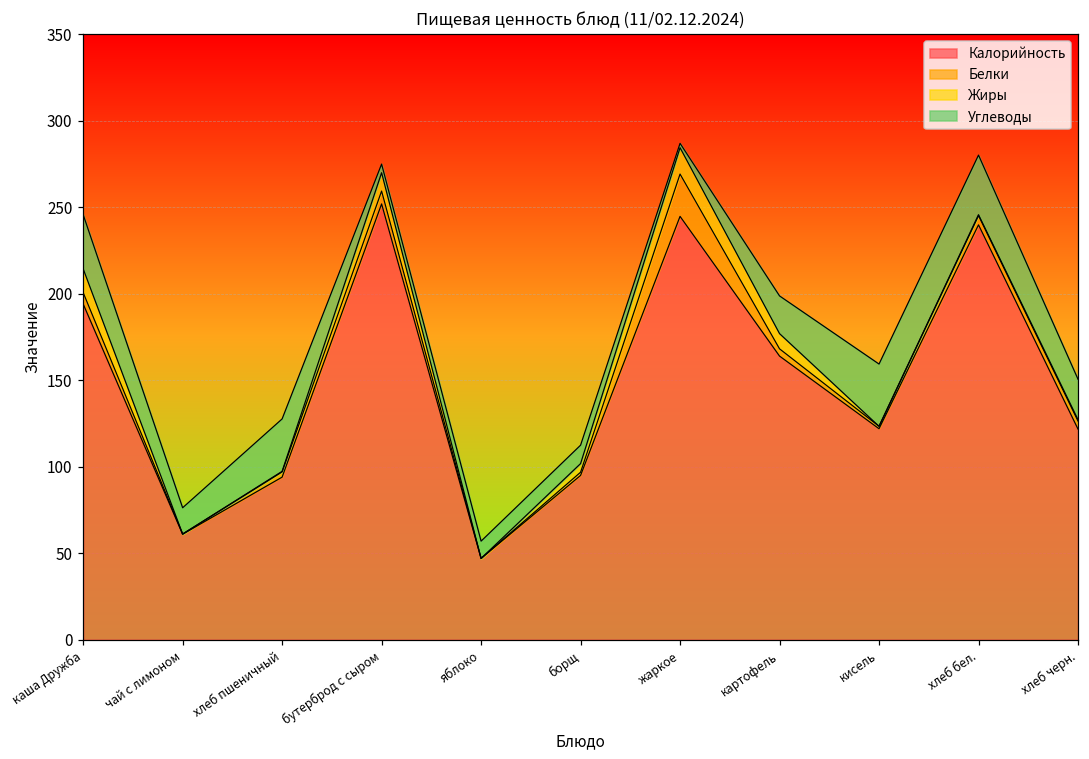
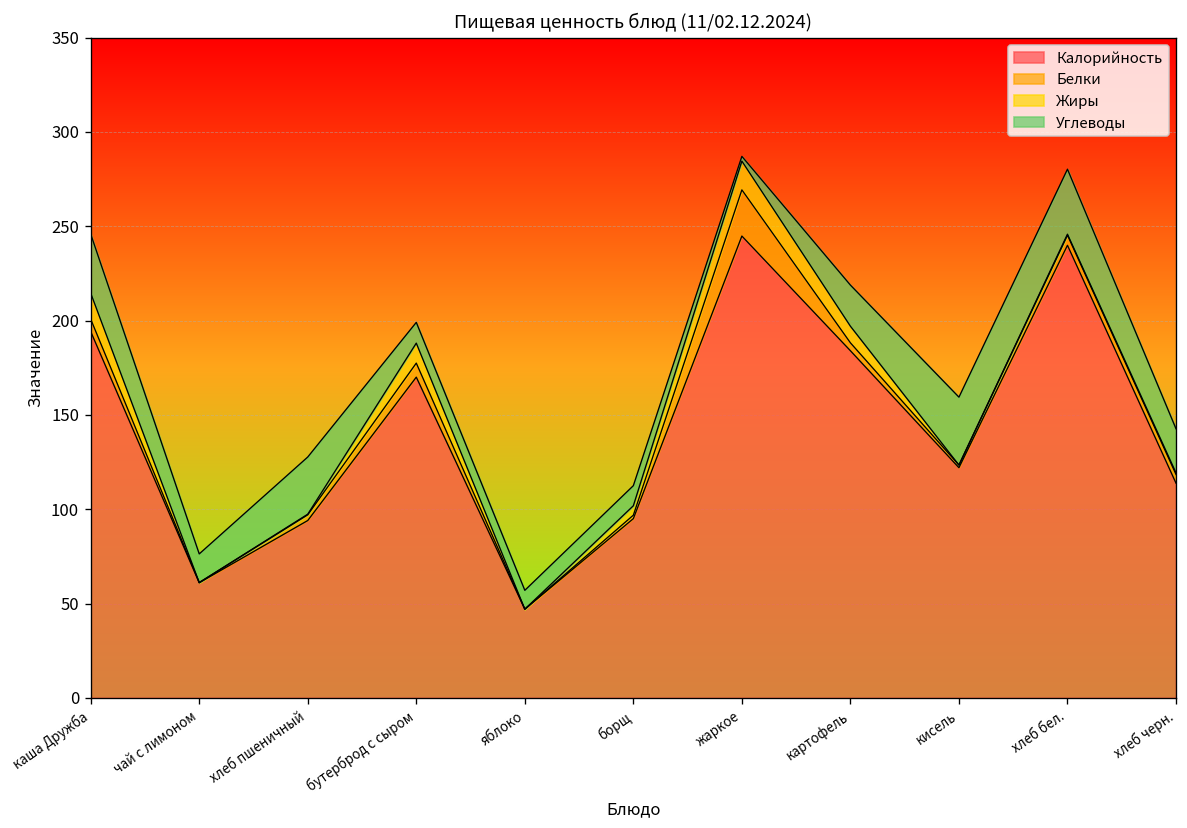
Калорийность, бутерброд с сыром: 252 -> 170
Углеводы, бутерброд с сыром: 5 -> 11
Калорийность, картофель: 164 -> 184
Калорийность, хлеб черн.: 122 -> 114
